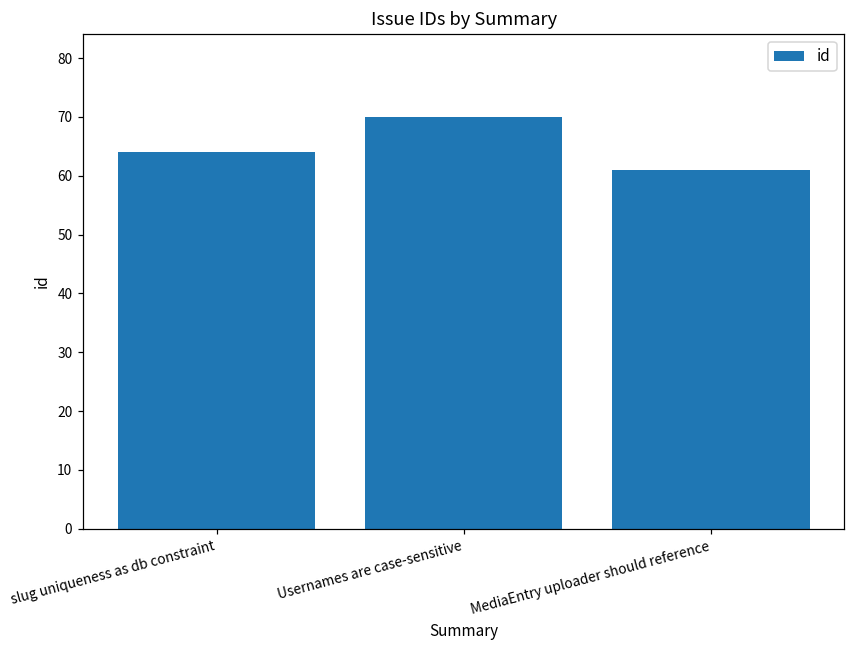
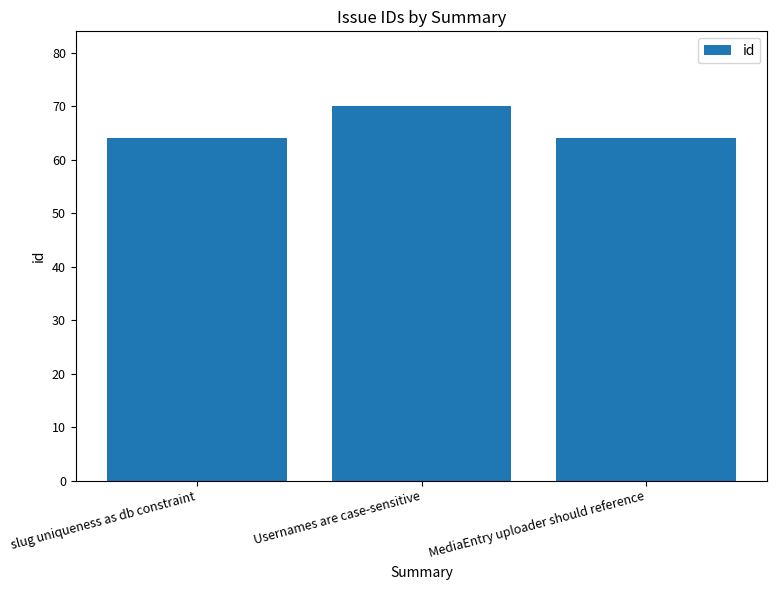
MediaEntry uploader should reference: 61 -> 64
